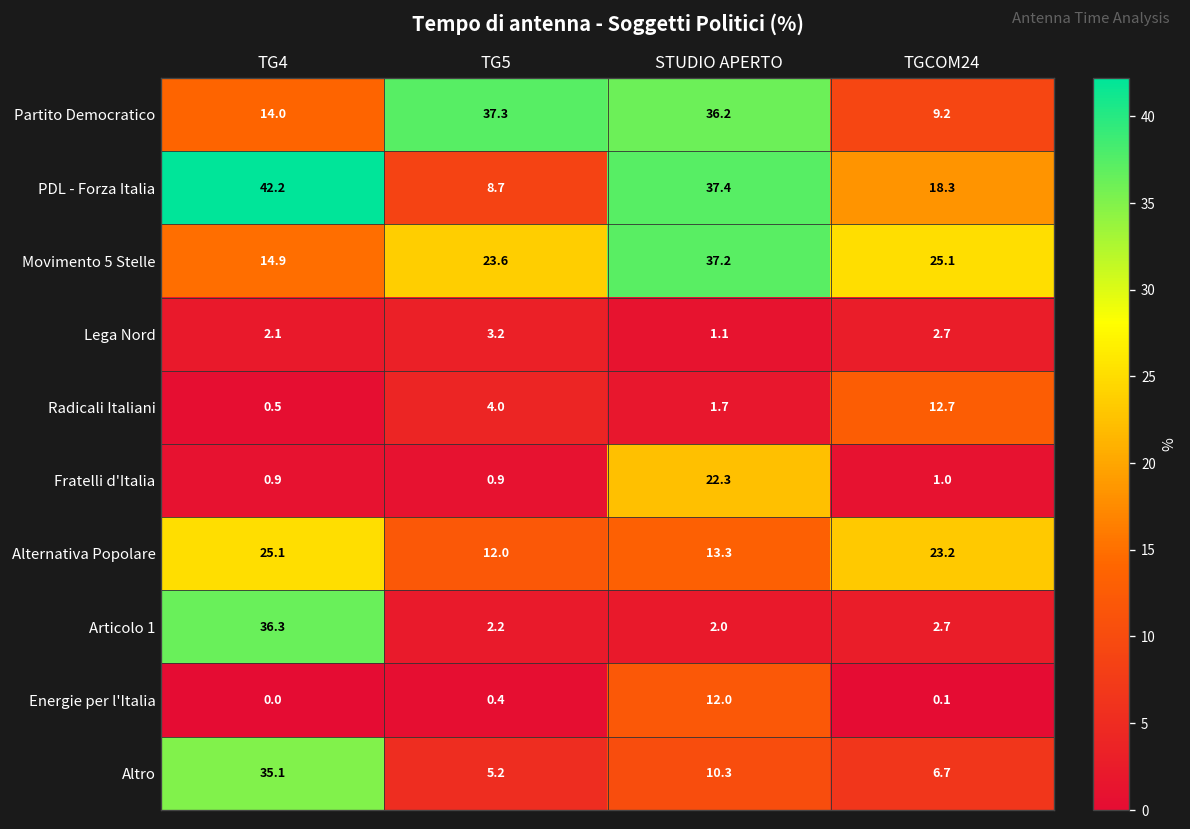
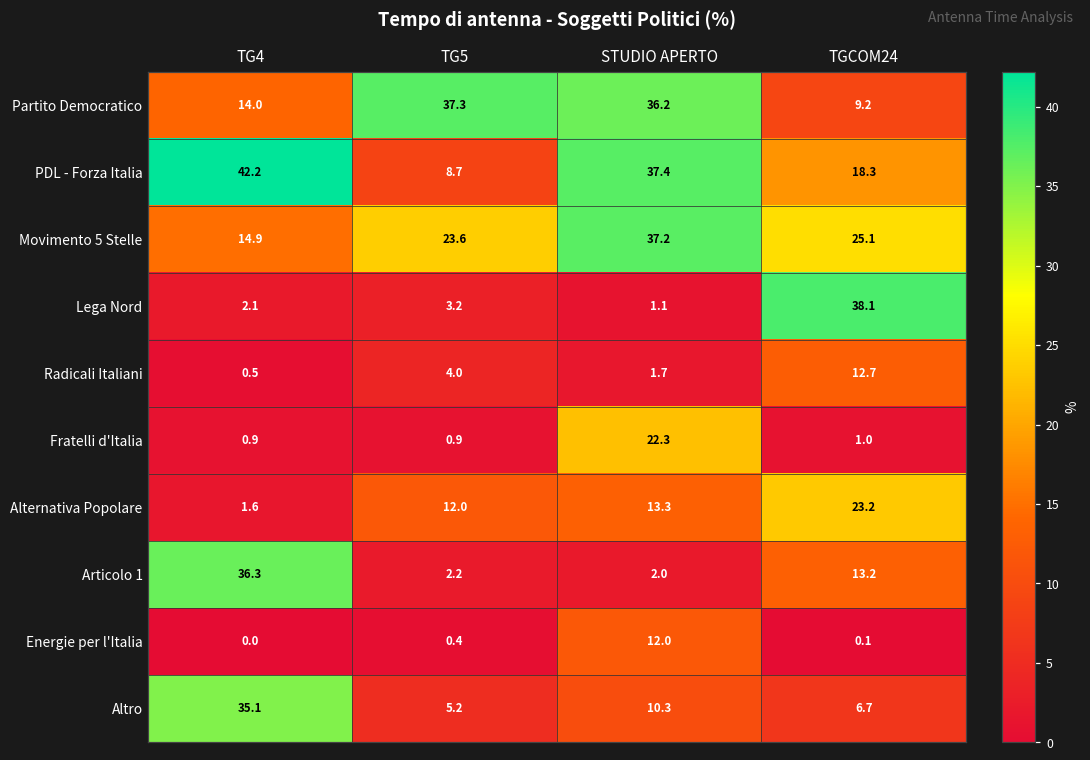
Lega Nord, TGCOM24: 2.7 -> 38.1
Alternativa Popolare, TG4: 25.1 -> 1.6
Articolo 1, TGCOM24: 2.7 -> 13.2
